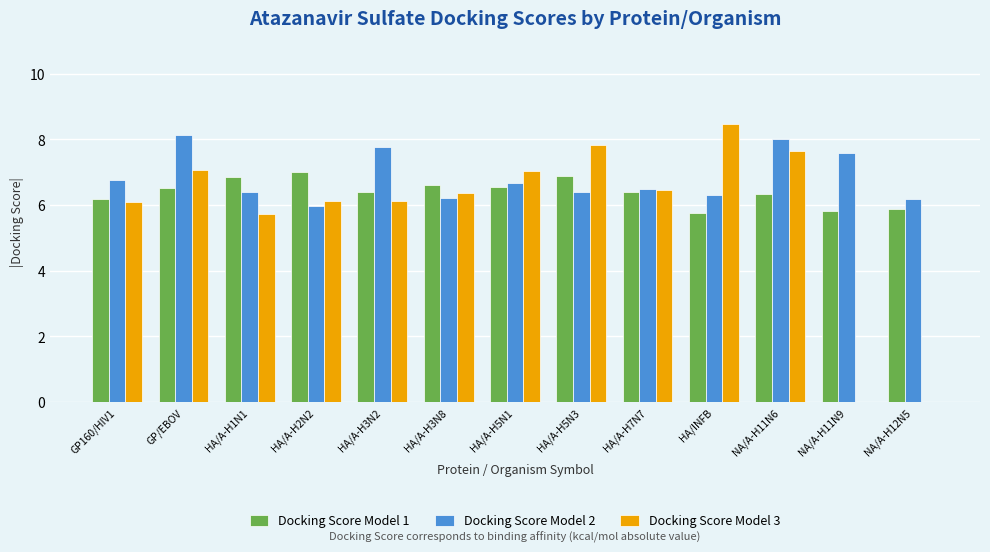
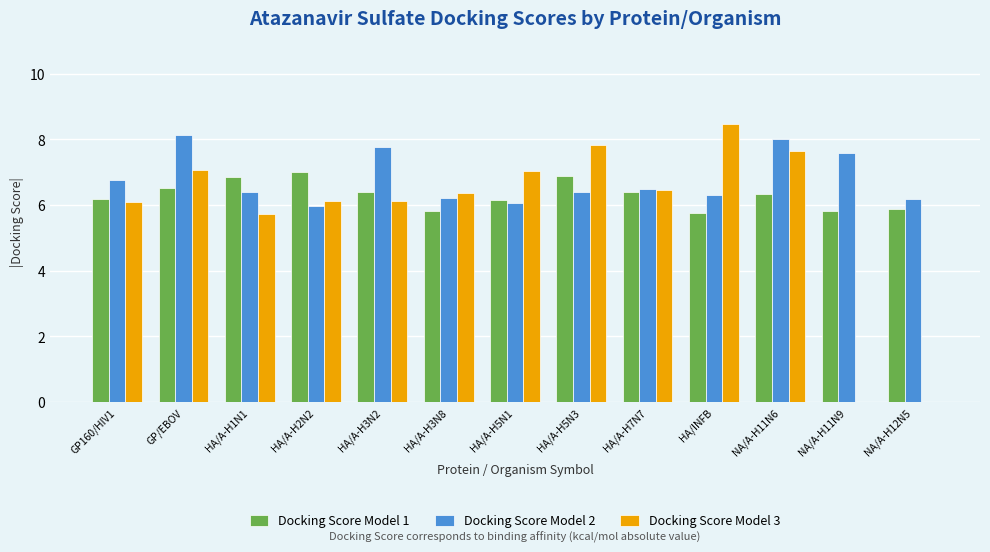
Docking Score Model 1, HA/A-H3N8: 6.6 -> 5.8
Docking Score Model 1, HA/A-H5N1: 6.6 -> 6.2
Docking Score Model 2, HA/A-H5N1: 6.7 -> 6.1
